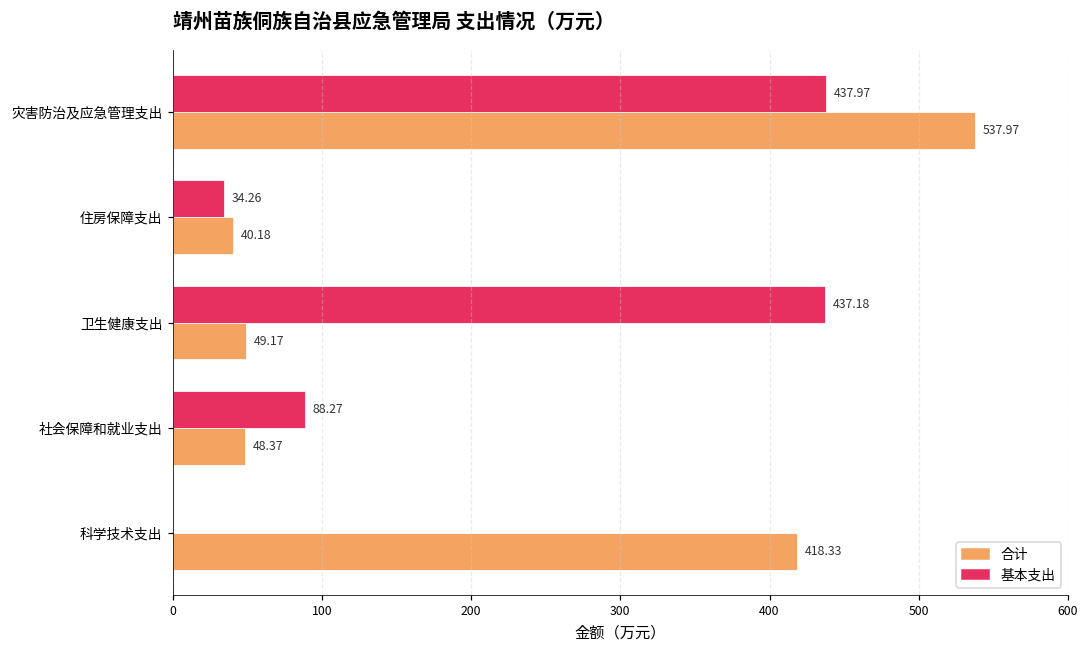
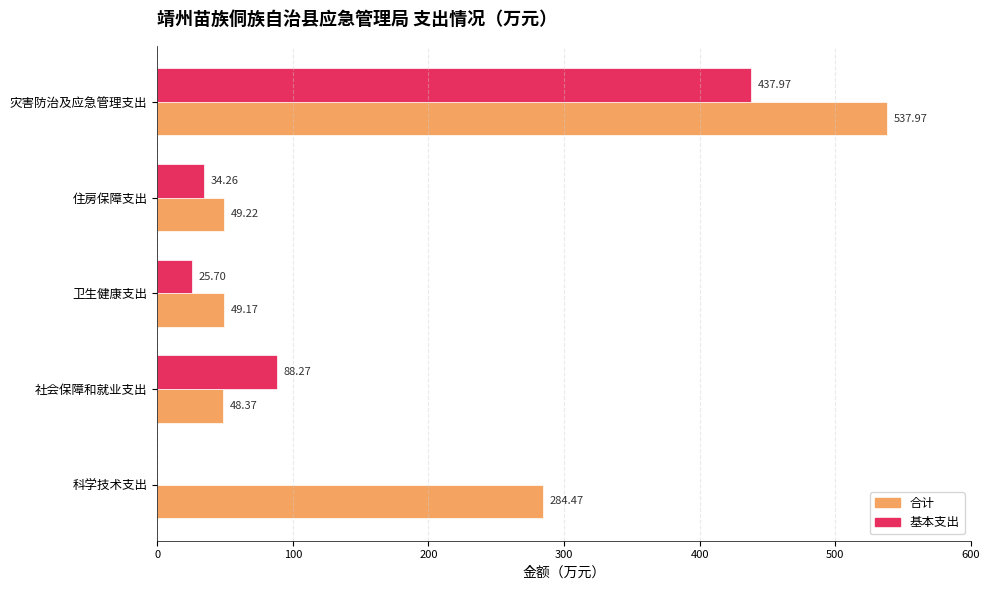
合计, 住房保障支出: 40.18 -> 49.22
基本支出, 卫生健康支出: 437.18 -> 25.70
合计, 科学技术支出: 418.33 -> 284.47
